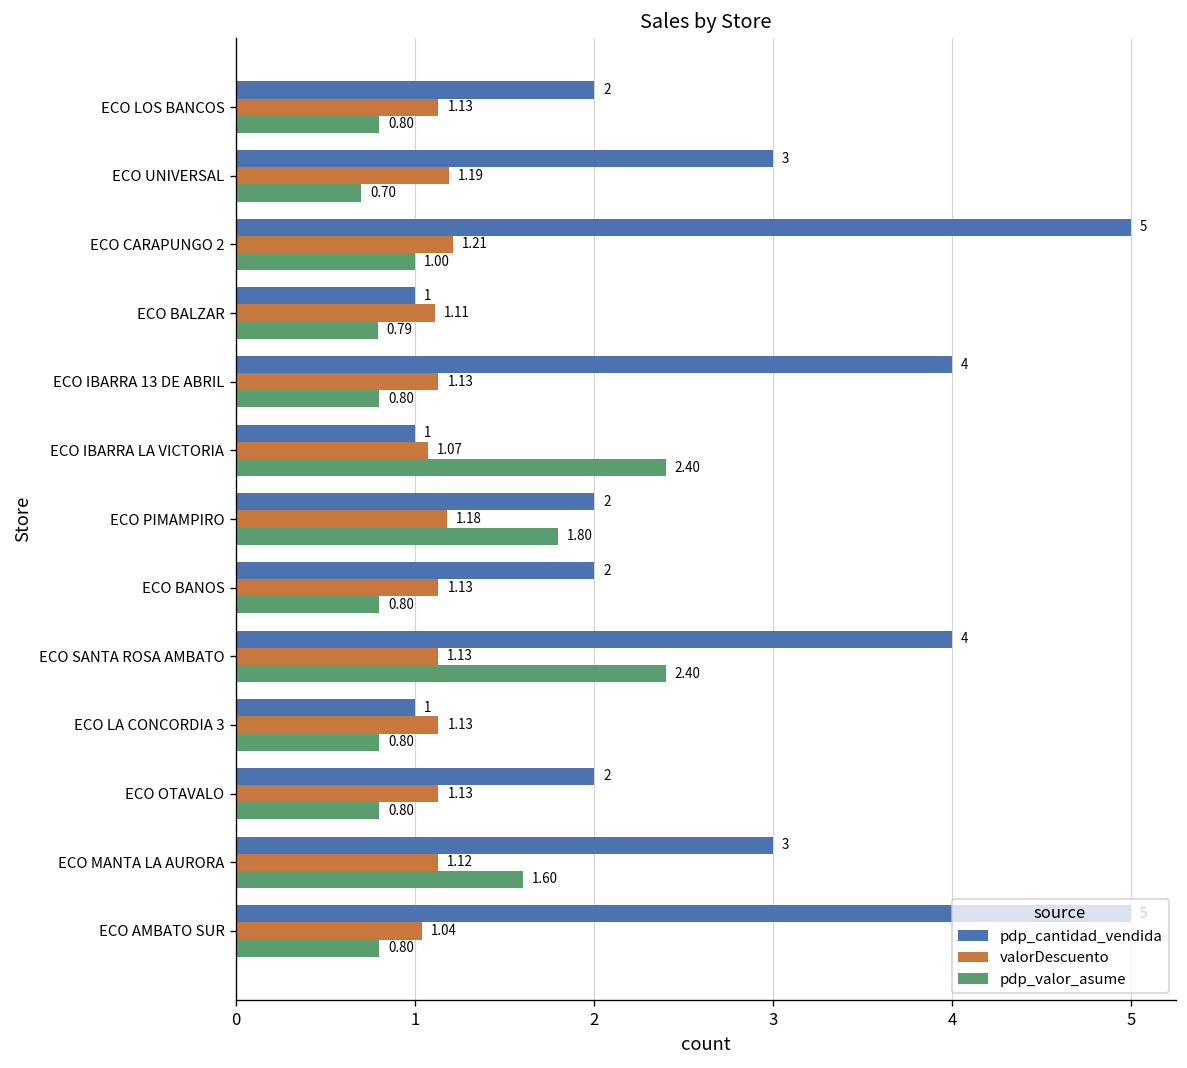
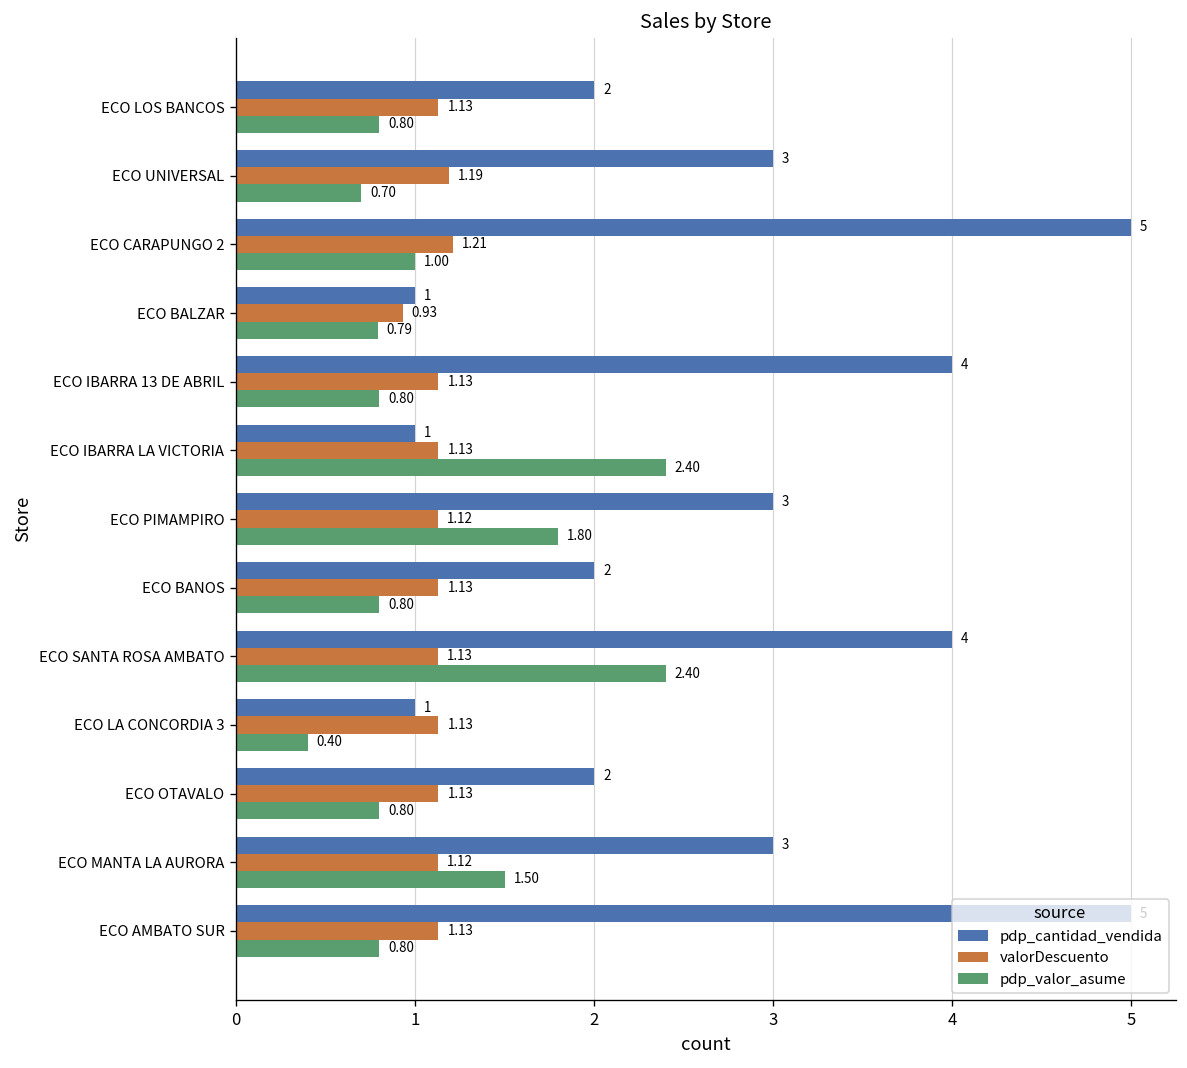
valorDescuento, ECO BALZAR: 1.11 -> 0.93
valorDescuento, ECO IBARRA LA VICTORIA: 1.07 -> 1.13
pdp_cantidad_vendida, ECO PIMAMPIRO: 2 -> 3
valorDescuento, ECO PIMAMPIRO: 1.18 -> 1.12
pdp_valor_asume, ECO LA CONCORDIA 3: 0.80 -> 0.40
pdp_valor_asume, ECO MANTA LA AURORA: 1.60 -> 1.50
valorDescuento, ECO AMBATO SUR: 1.04 -> 1.13
